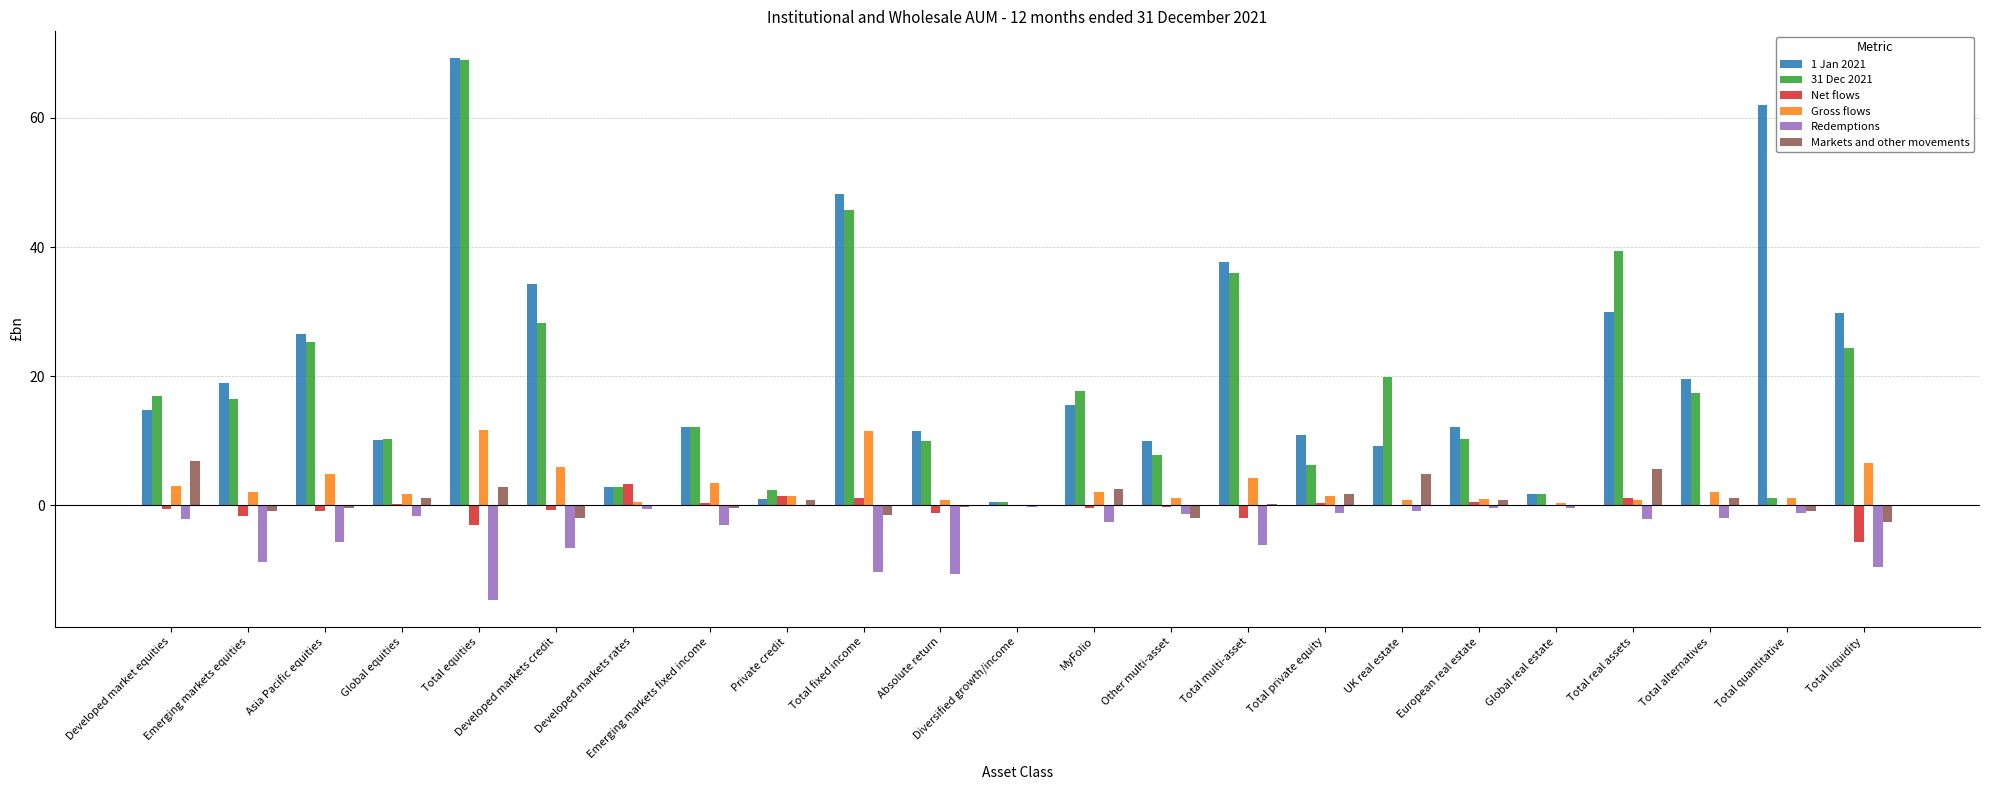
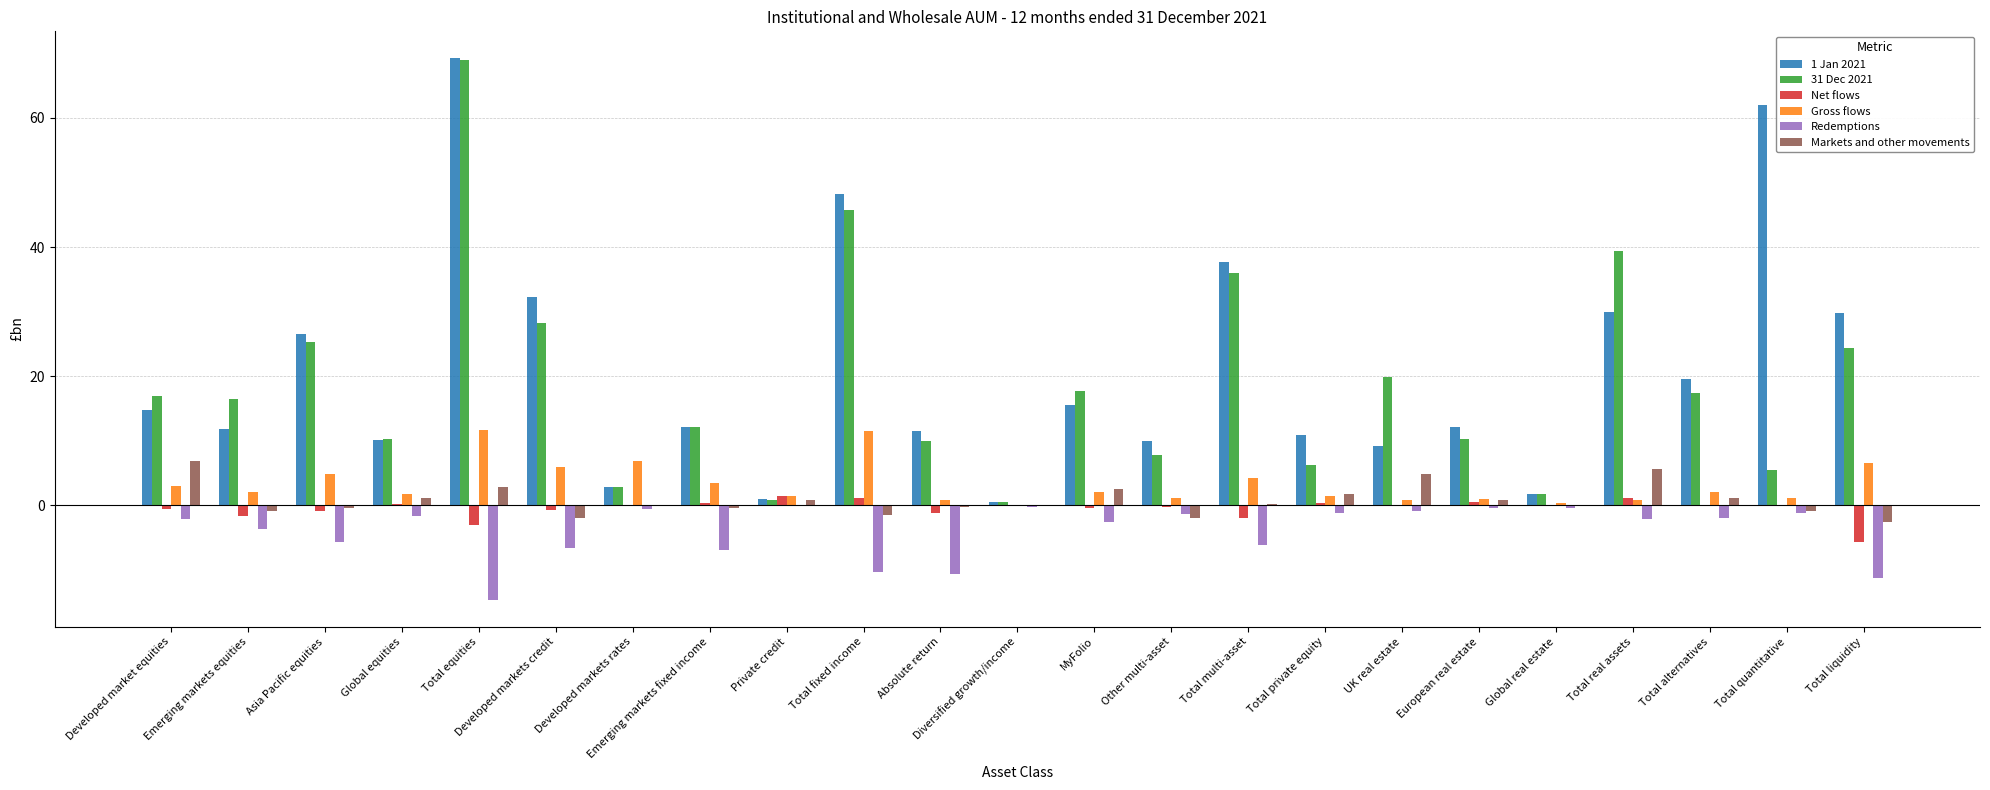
1 Jan 2021, Emerging markets equities: 19 -> 12
Redemptions, Emerging markets equities: -9 -> -4
1 Jan 2021, Developed markets credit: 34 -> 32
Net flows, Developed markets rates: 3 -> 0
Gross flows, Developed markets rates: 1 -> 7
Redemptions, Emerging markets fixed income: -3 -> -7
31 Dec 2021, Private credit: 2 -> 1
31 Dec 2021, Total quantitative: 1 -> 6
Redemptions, Total liquidity: -10 -> -11
